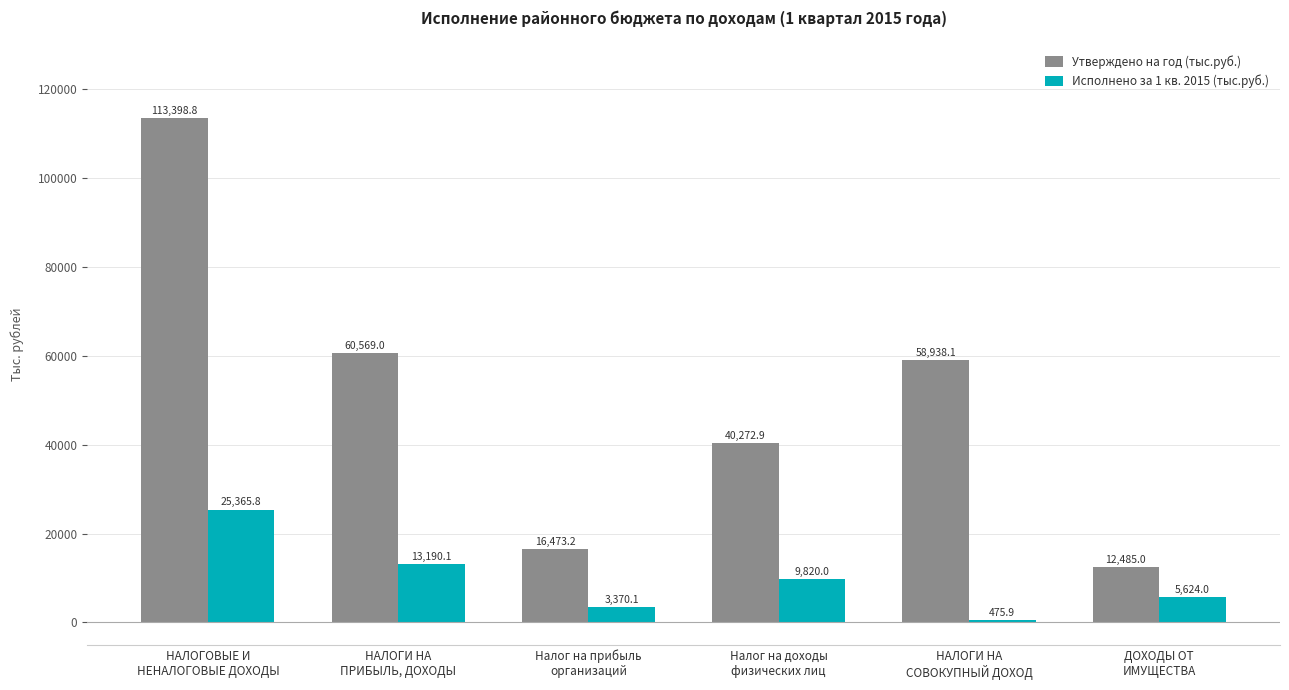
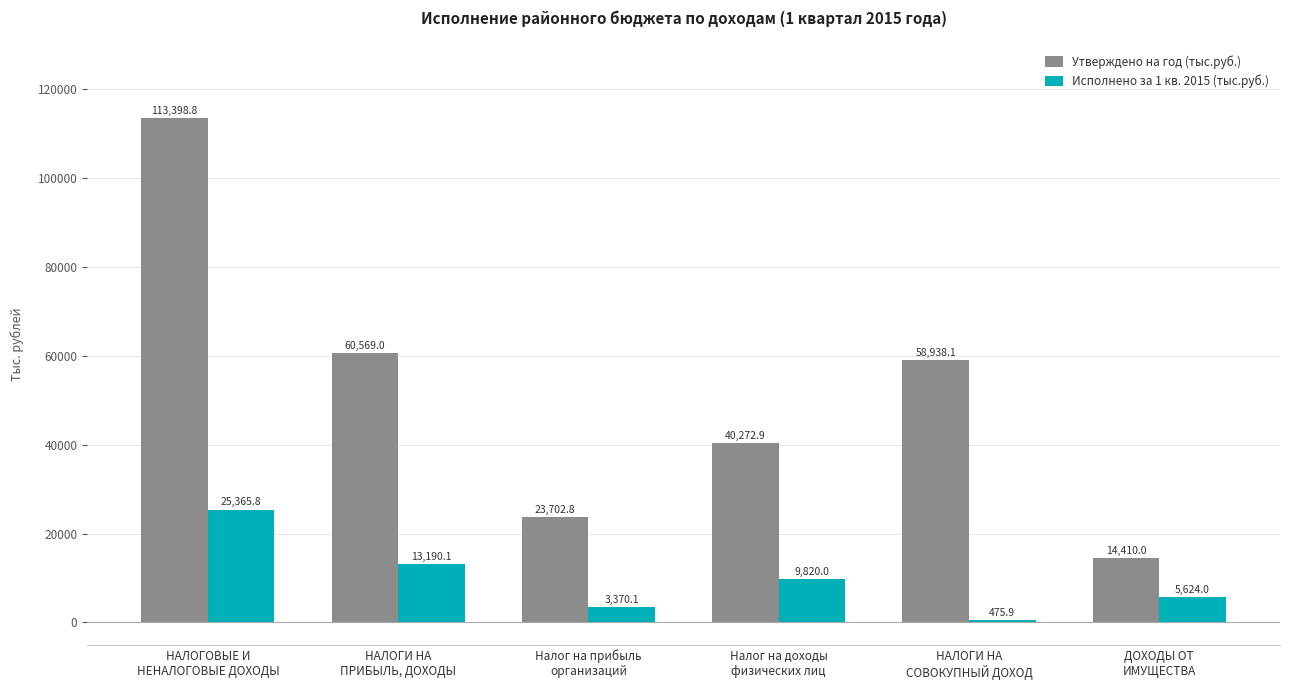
Утверждено на год (тыс.руб.), Налог на прибыль организаций: 16,473.2 -> 23,702.8
Утверждено на год (тыс.руб.), ДОХОДЫ ОТ ИМУЩЕСТВА: 12,485.0 -> 14,410.0
